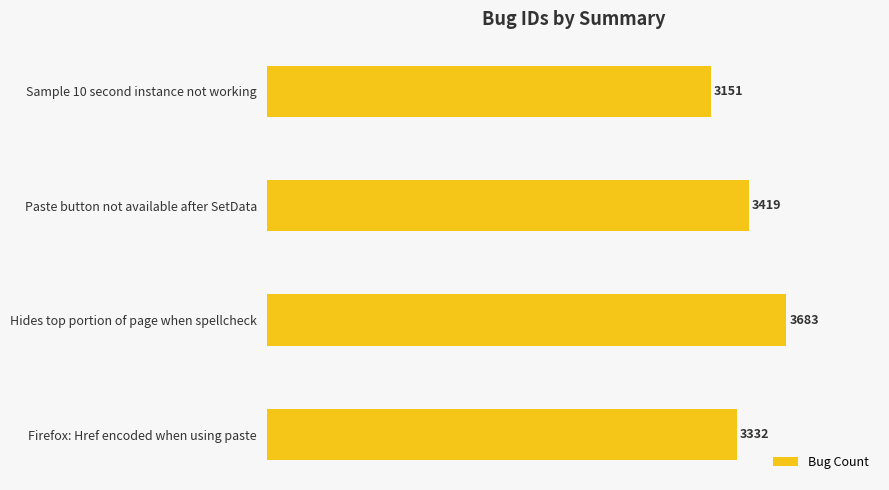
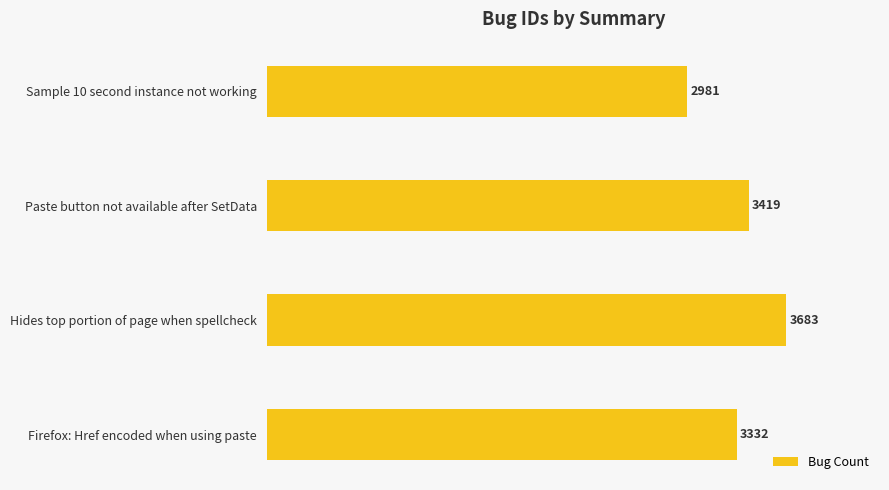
Sample 10 second instance not working: 3151 -> 2981
